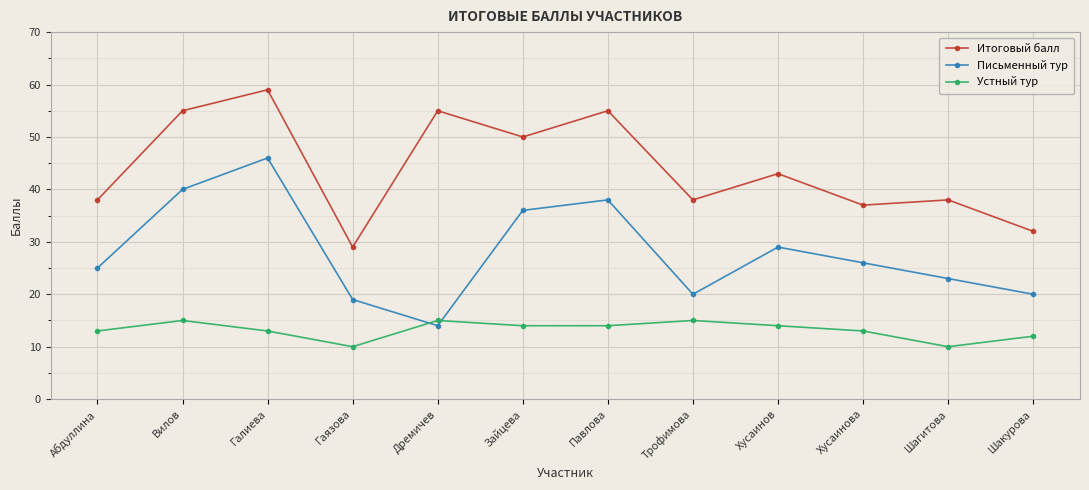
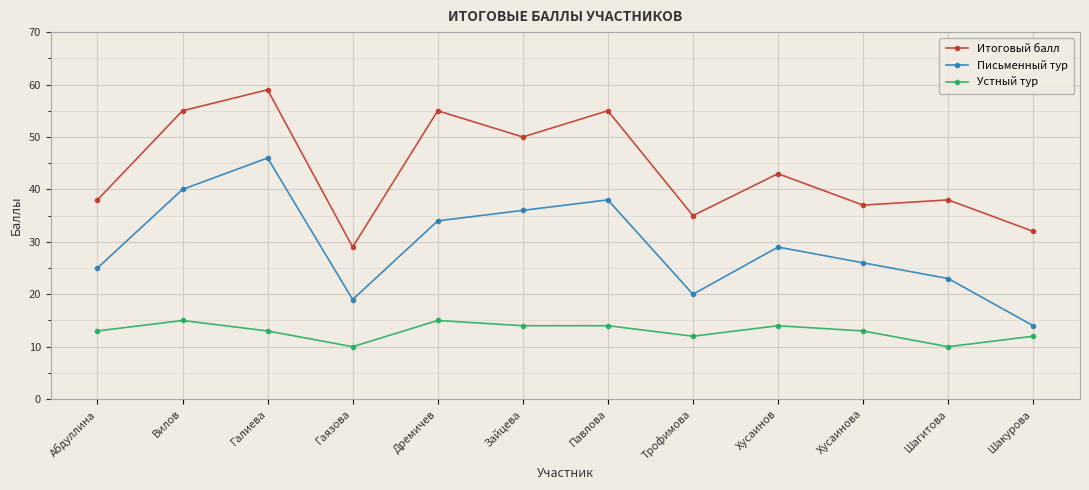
Письменный тур, Дремичев: 14 -> 34
Итоговый балл, Трофимова: 38 -> 35
Устный тур, Трофимова: 15 -> 12
Письменный тур, Шакурова: 20 -> 14
